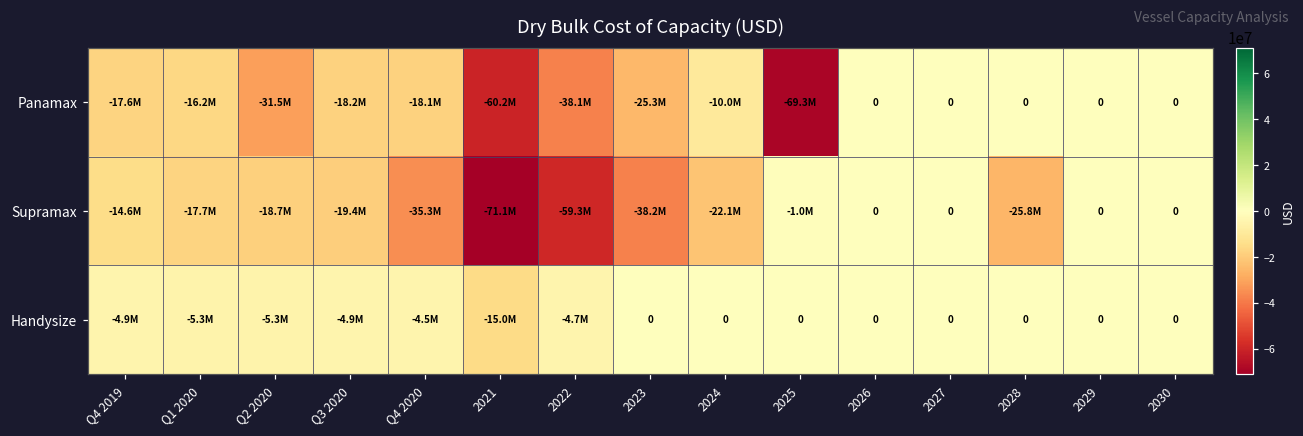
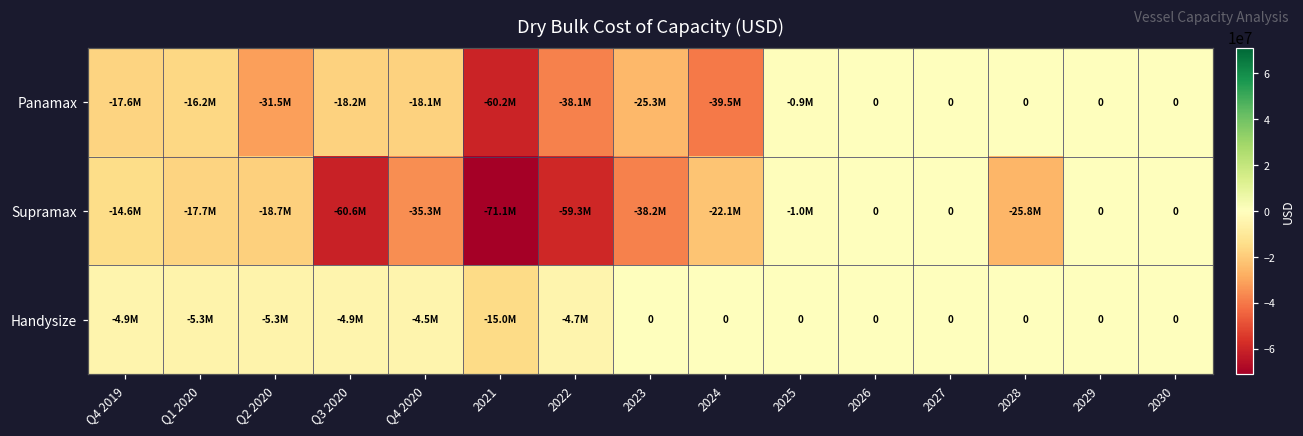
Panamax, 2024: -10.0M -> -39.5M
Panamax, 2025: -69.3M -> -0.9M
Supramax, Q3 2020: -19.4M -> -60.6M
